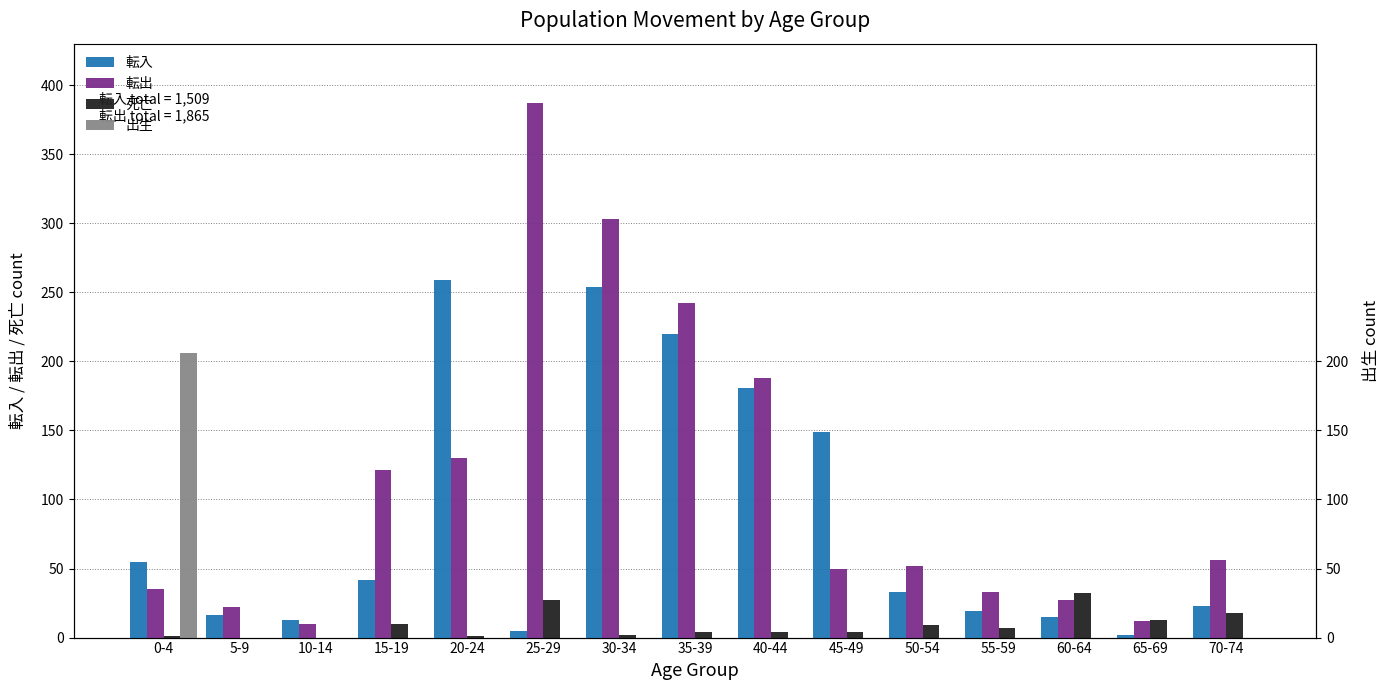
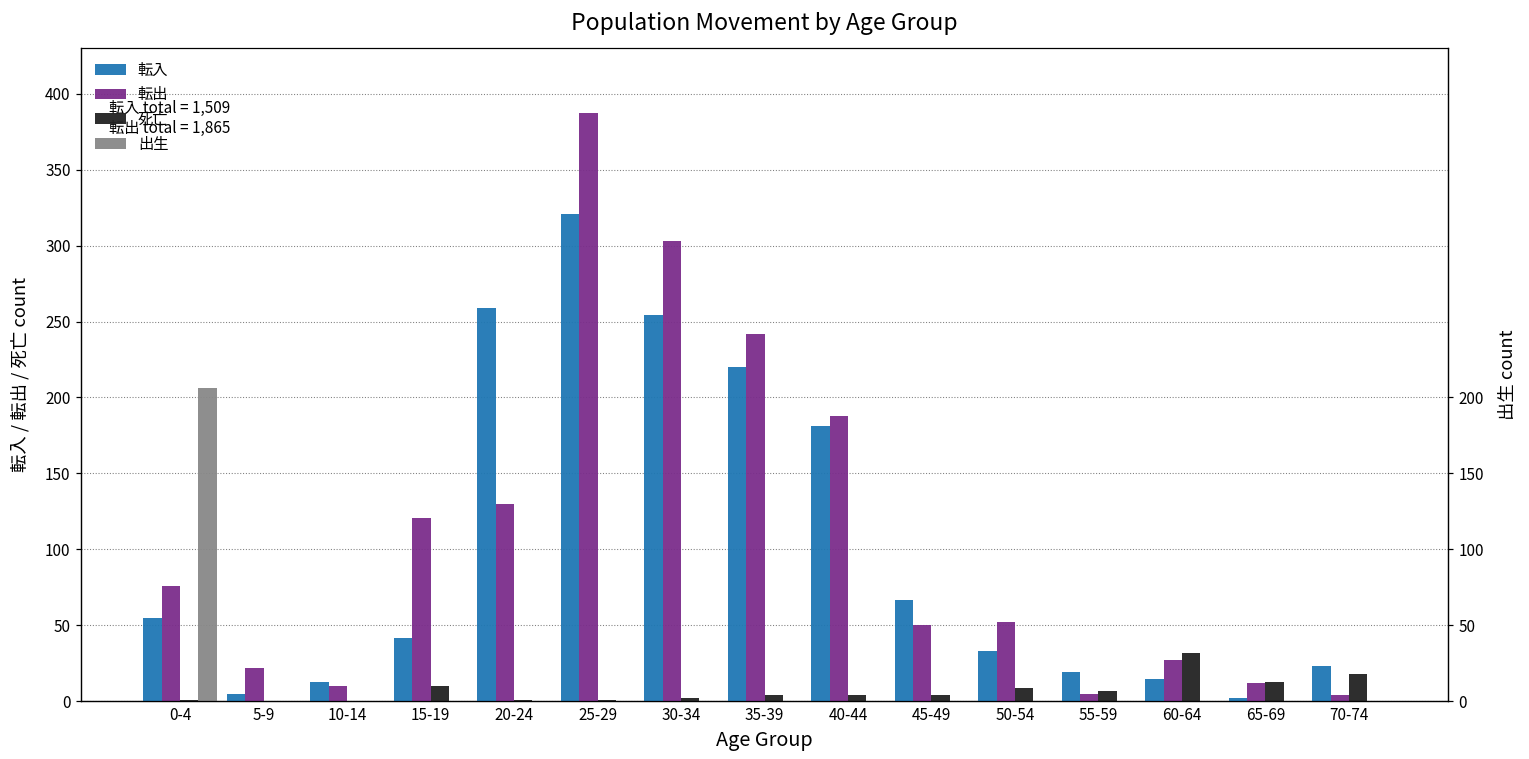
転出, 0-4: 35 -> 76
転入, 5-9: 16 -> 5
転入, 25-29: 5 -> 321
死亡, 25-29: 27 -> 1
転入, 45-49: 149 -> 67
転出, 55-59: 33 -> 5
転出, 70-74: 56 -> 4
